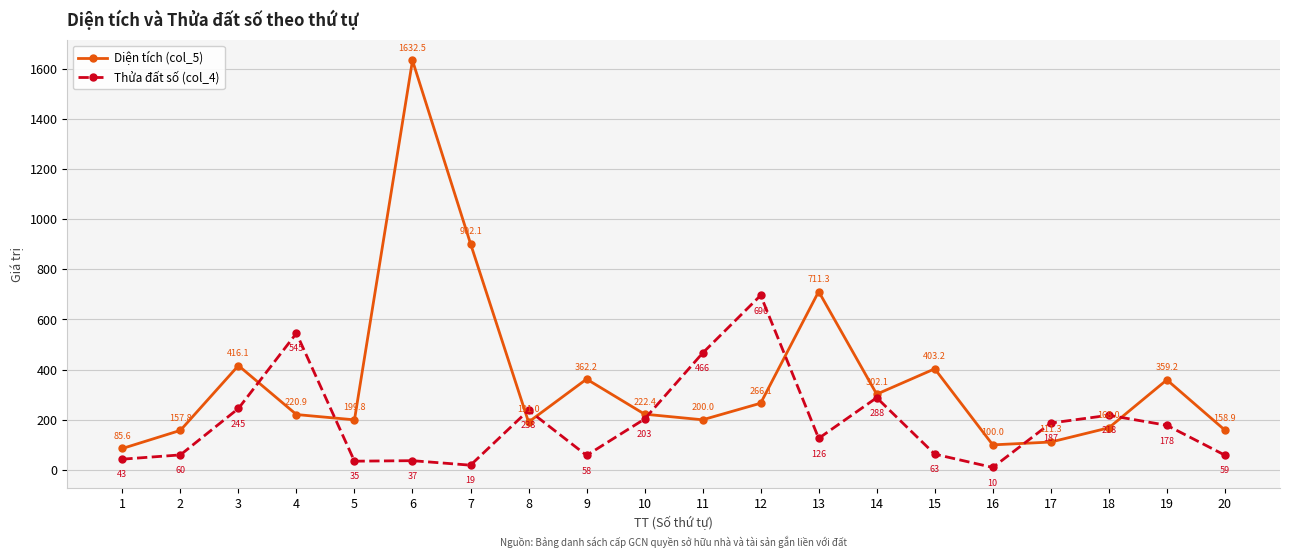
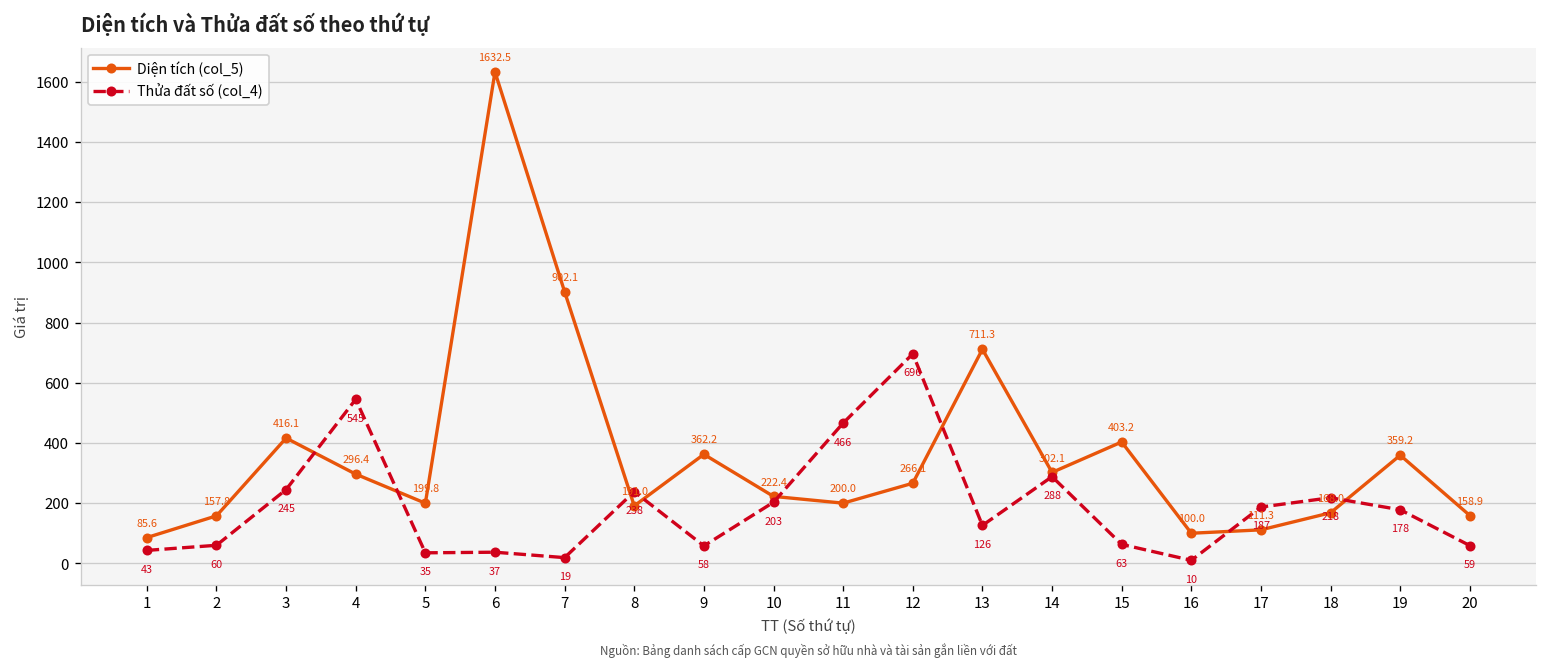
Diện tích (col_5), 4: 220.9 -> 296.4
